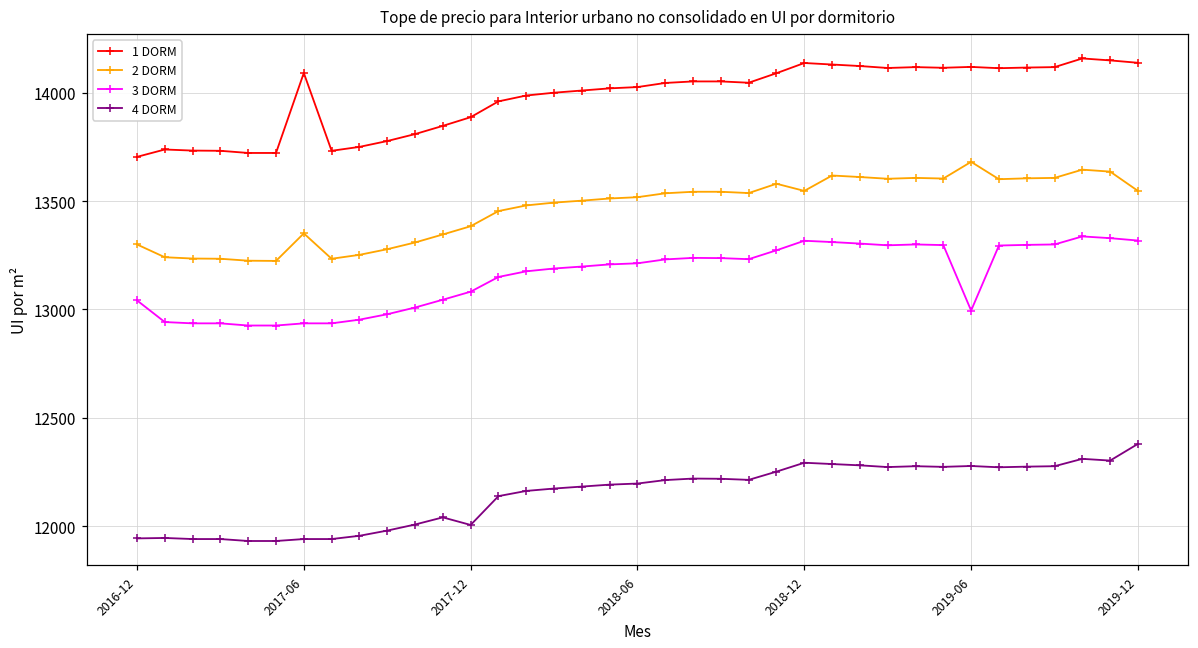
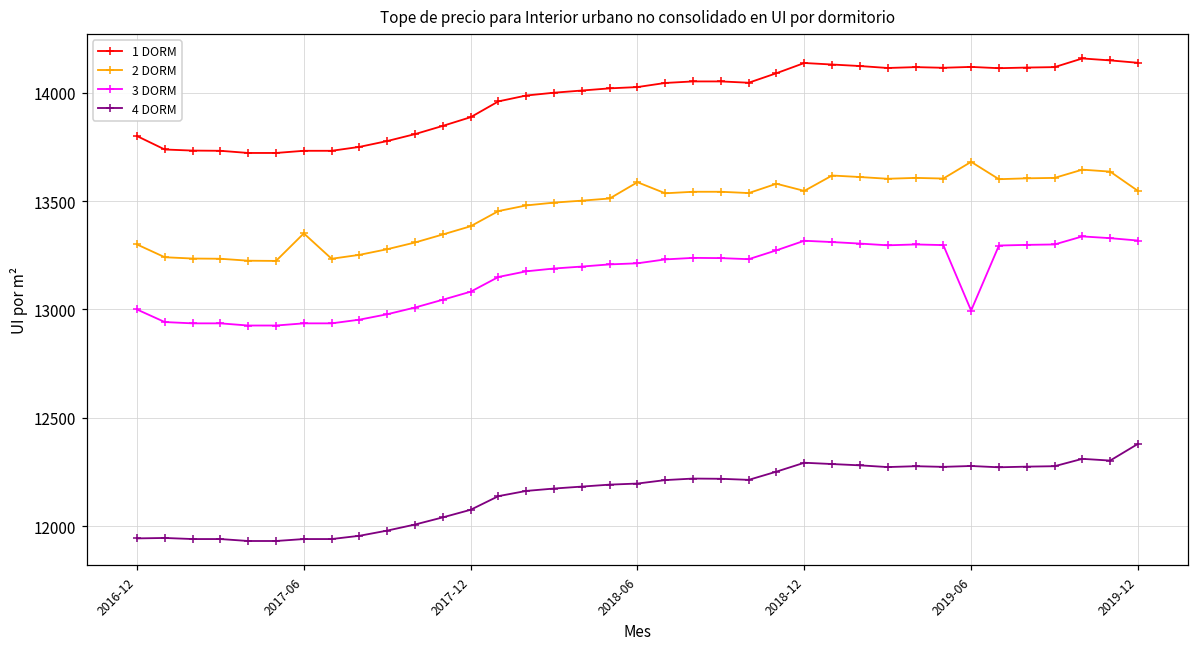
1 DORM, 2016-12: 13700 -> 13800
3 DORM, 2016-12: 13040 -> 13000
1 DORM, 2017-06: 14090 -> 13730
4 DORM, 2017-12: 12010 -> 12080
2 DORM, 2018-06: 13520 -> 13590
